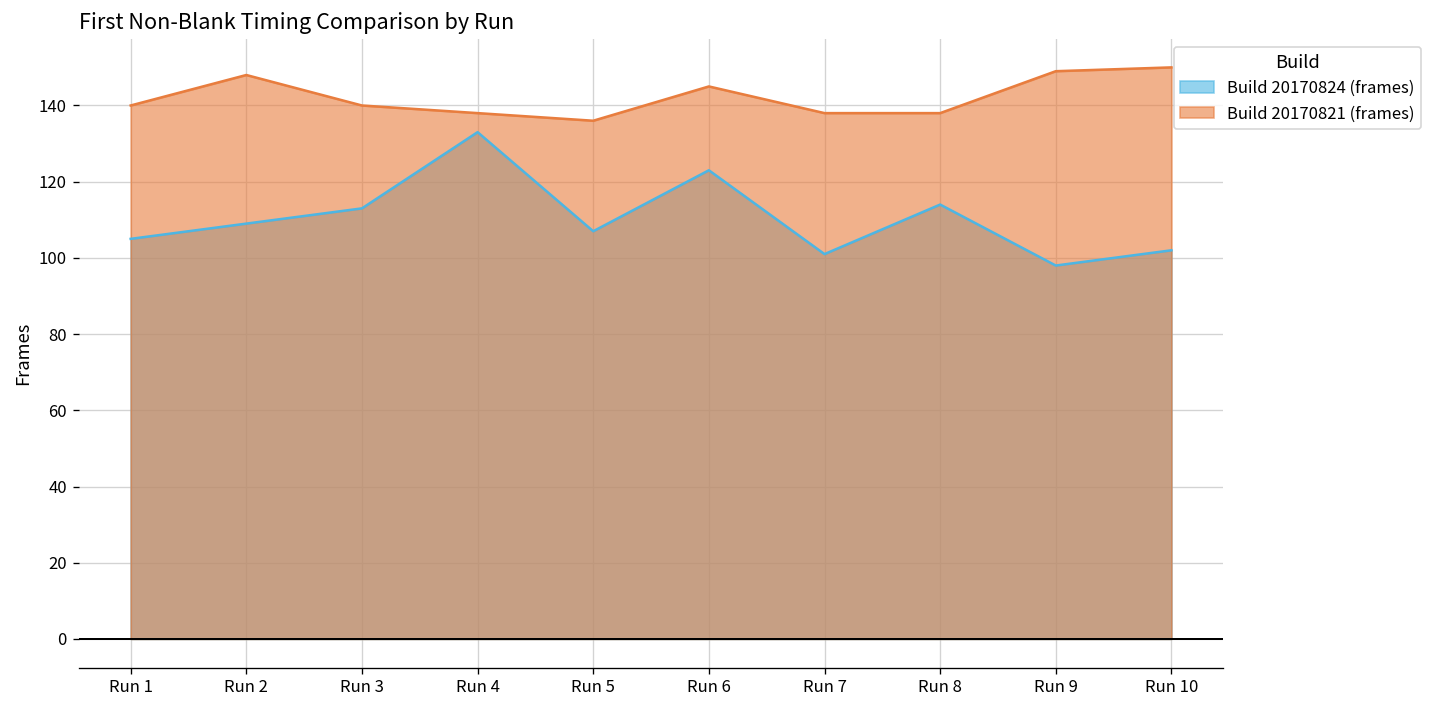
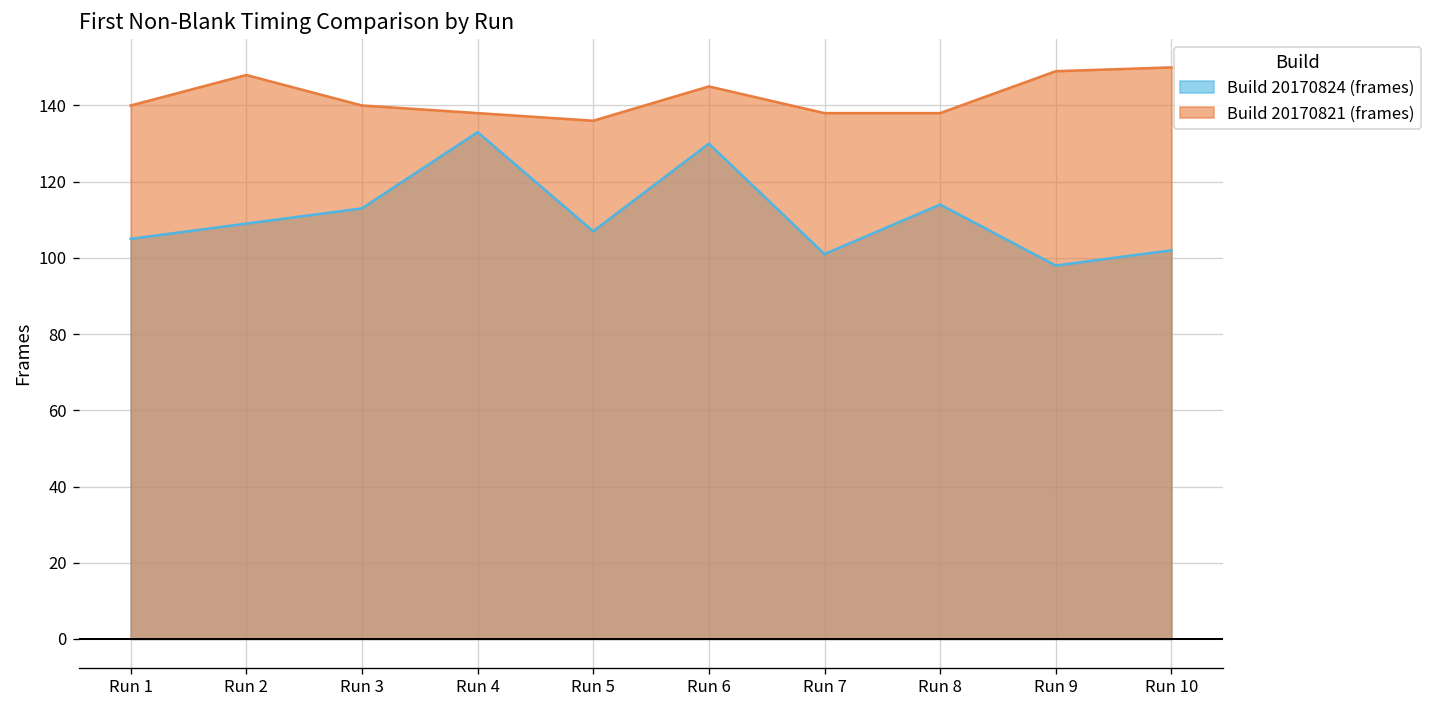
Build 20170824 (frames), Run 6: 123 -> 130
